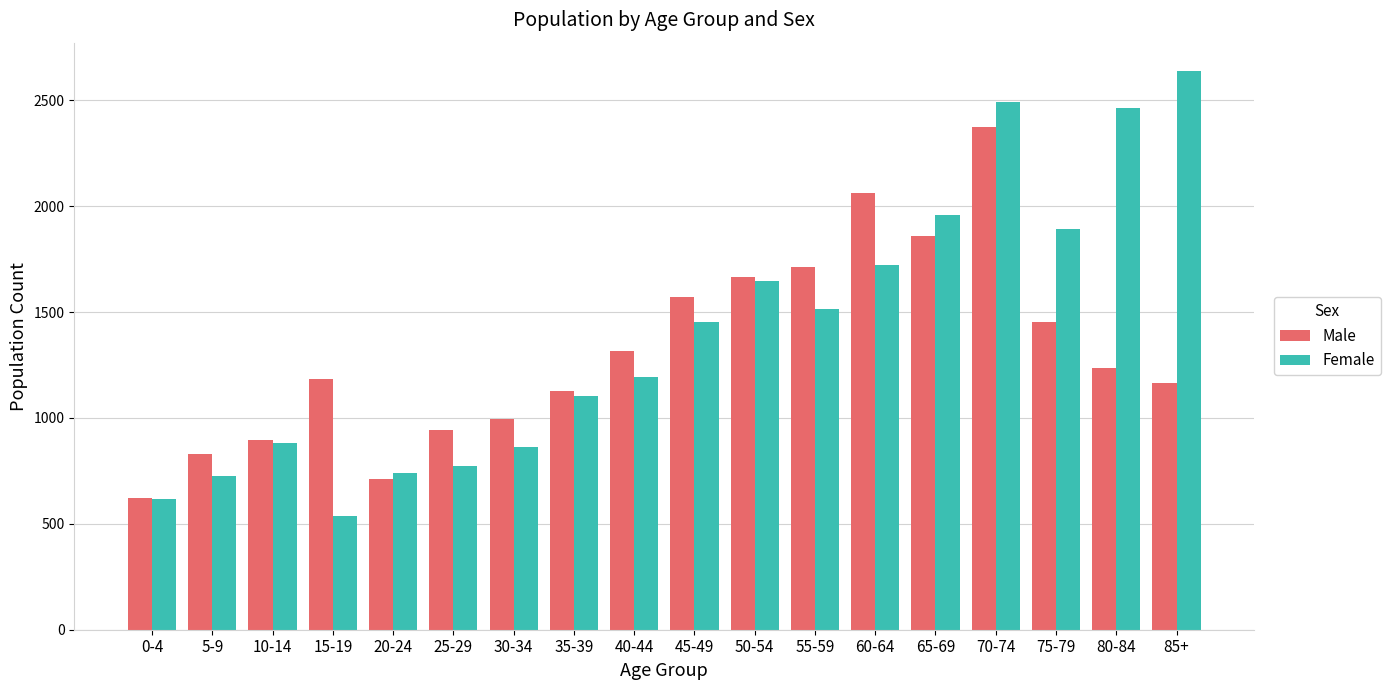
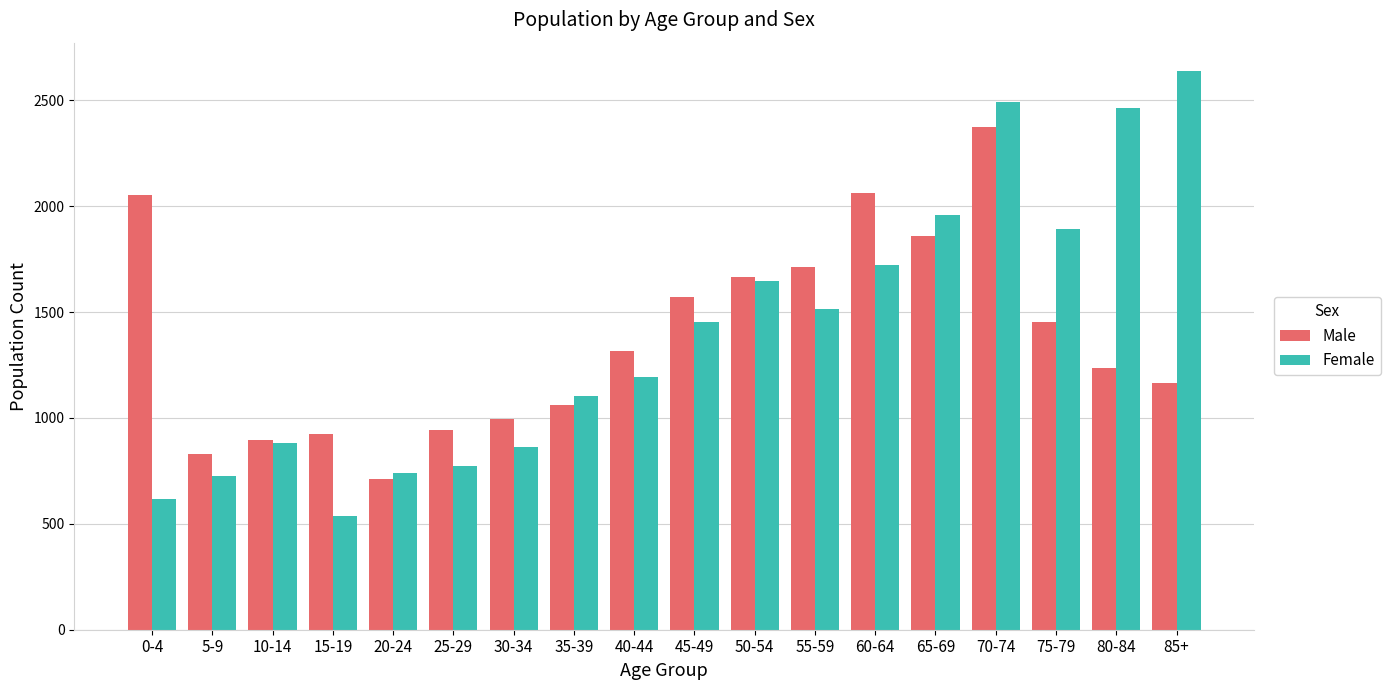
Male, 0-4: 620 -> 2050
Male, 15-19: 1190 -> 920
Male, 35-39: 1130 -> 1060
